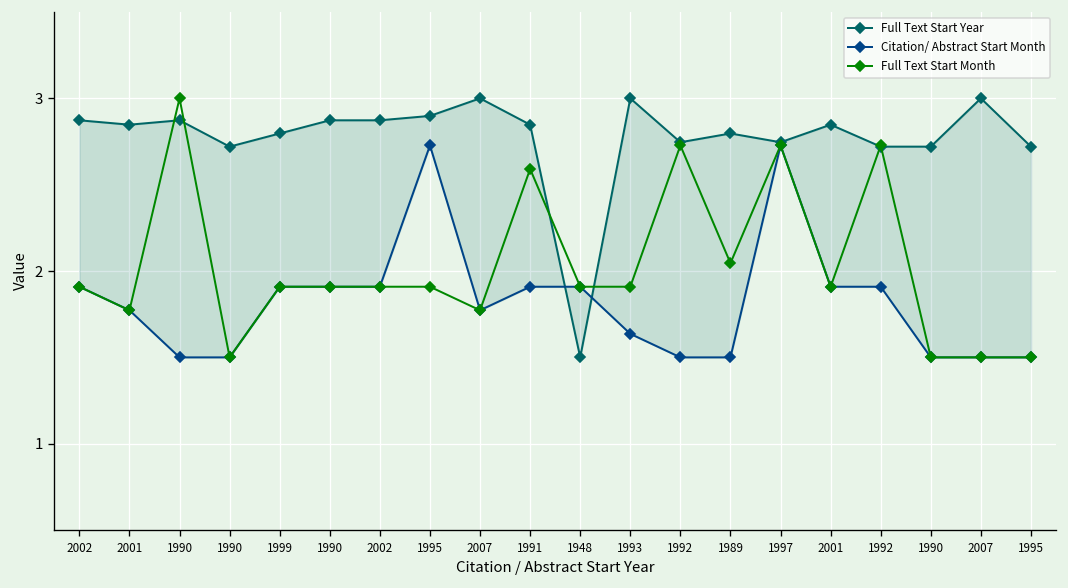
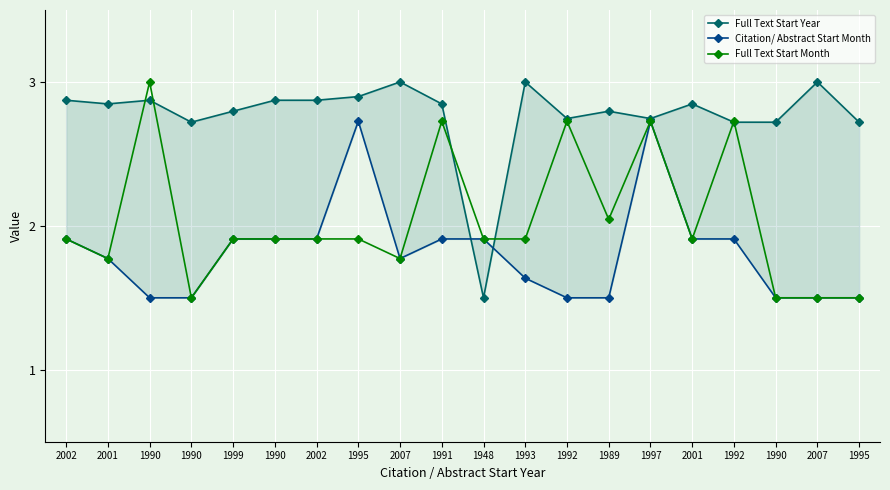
Full Text Start Month, 1991: 2.59 -> 2.73
